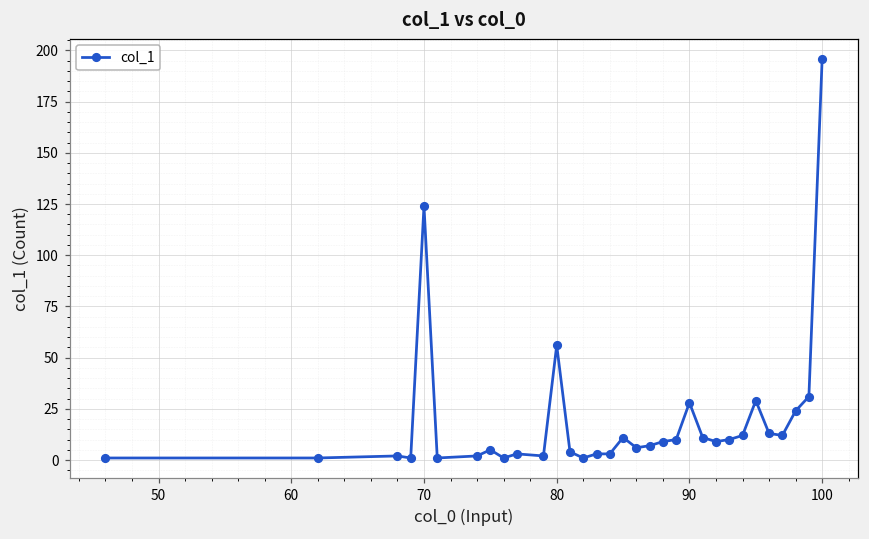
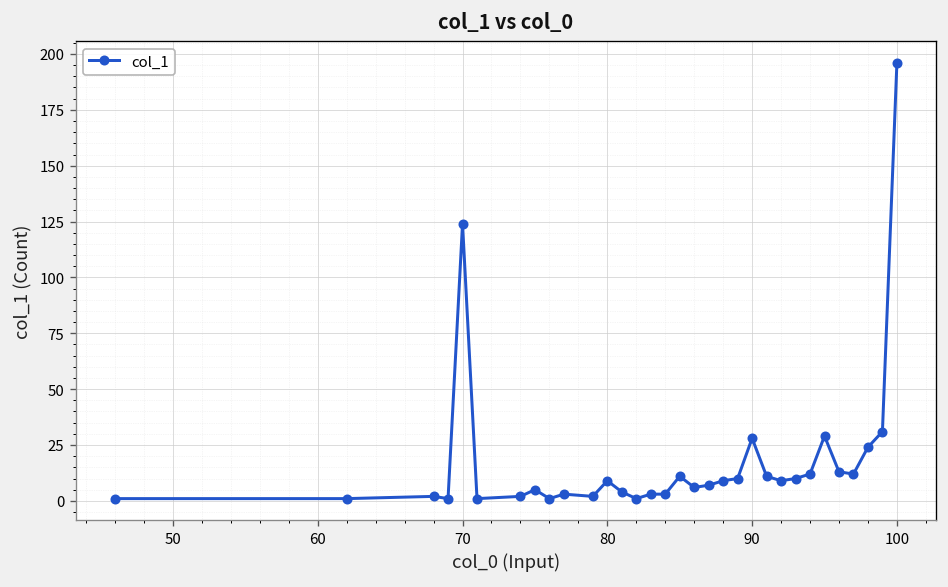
80: 56 -> 9
